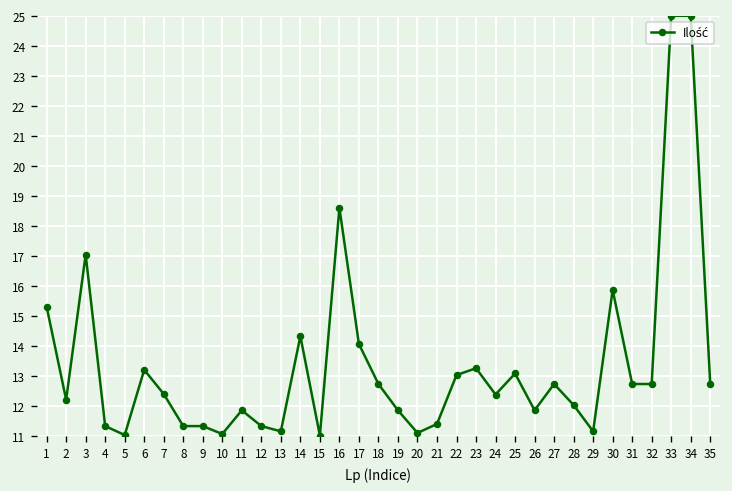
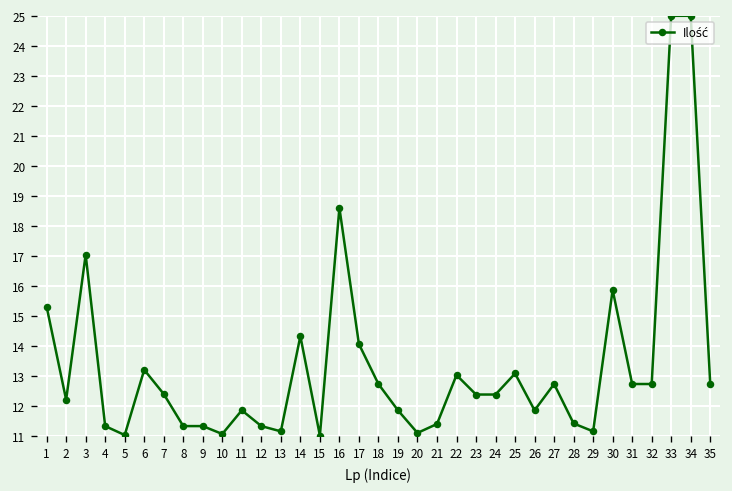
23: 13.2 -> 12.4
28: 12.0 -> 11.4
